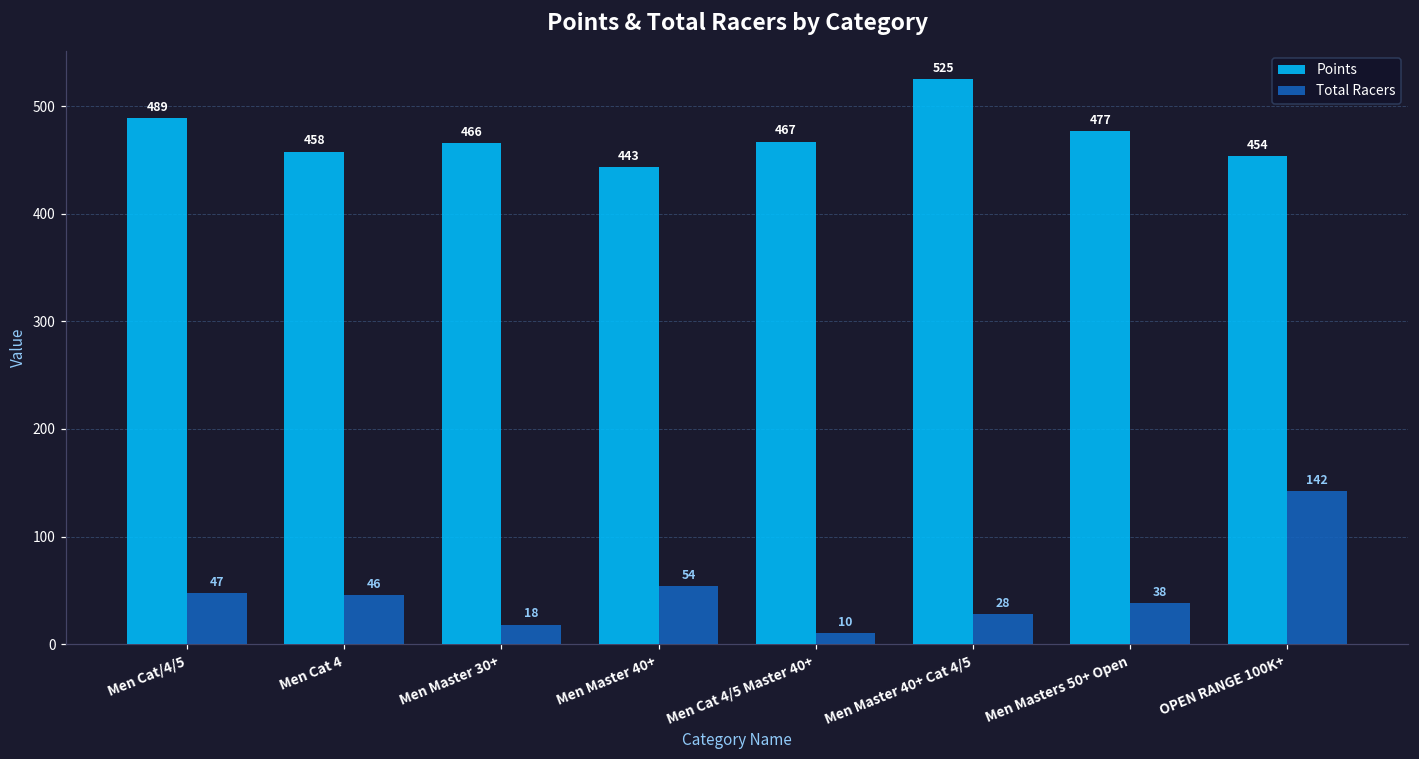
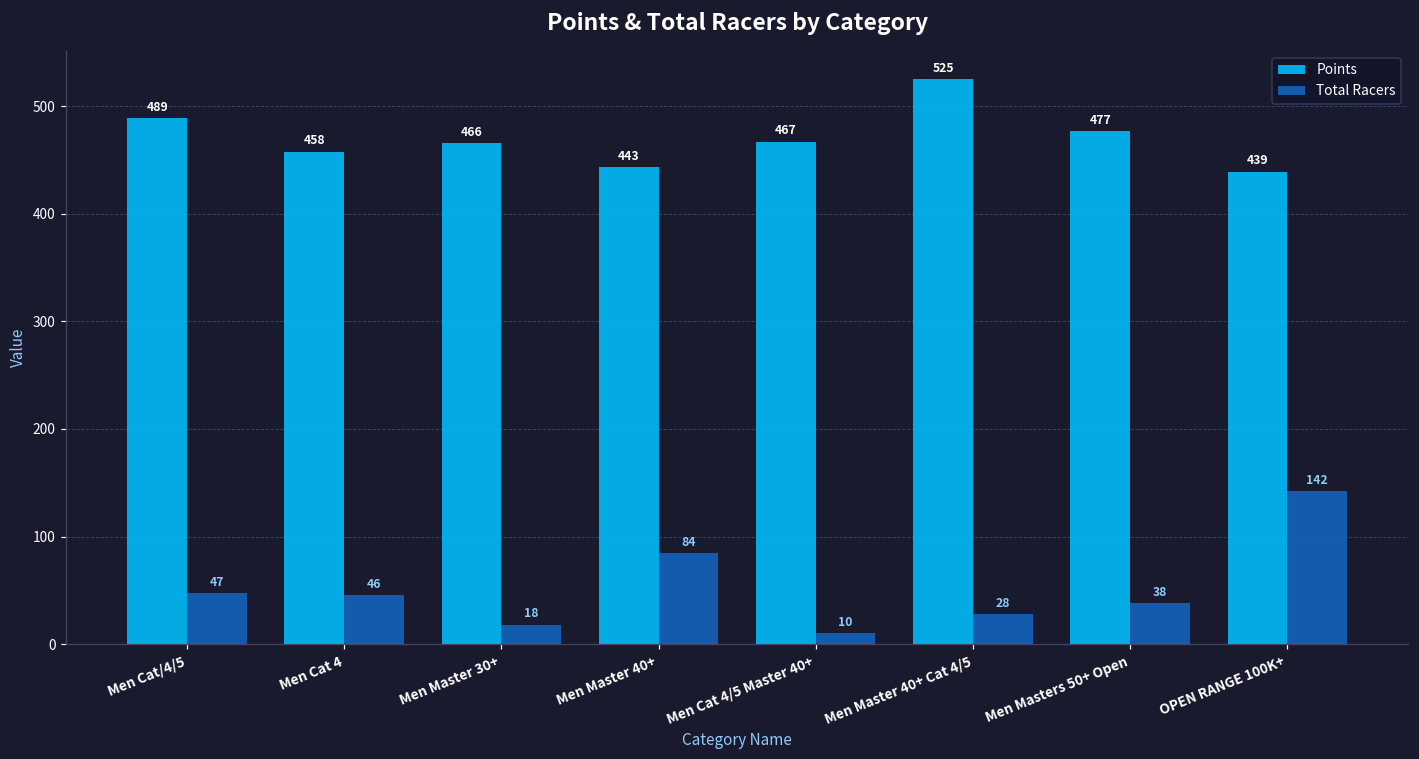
Total Racers, Men Master 40+: 54 -> 84
Points, OPEN RANGE 100K+: 454 -> 439
